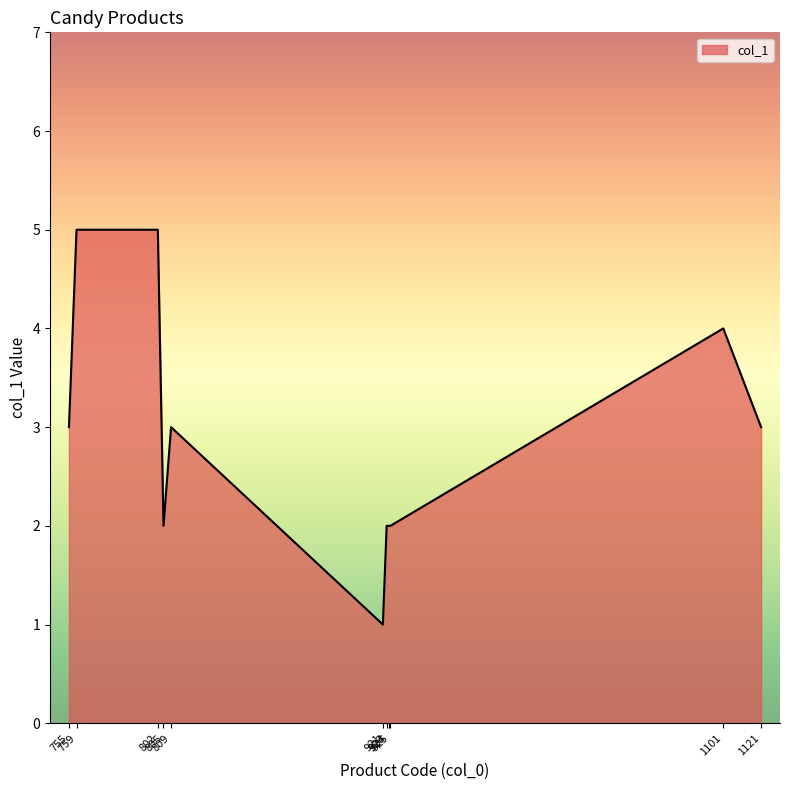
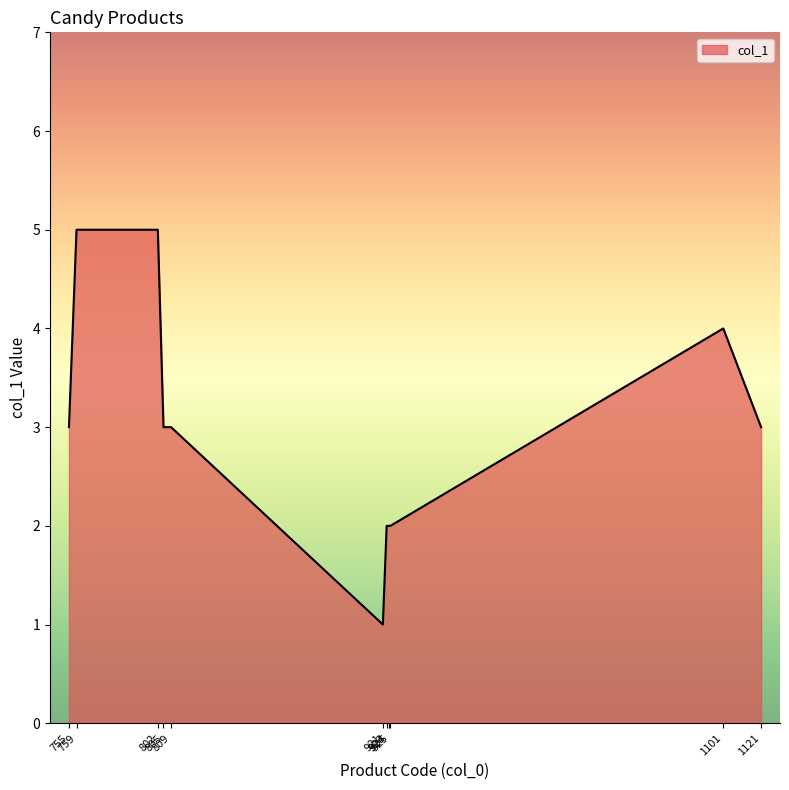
805: 2 -> 3
